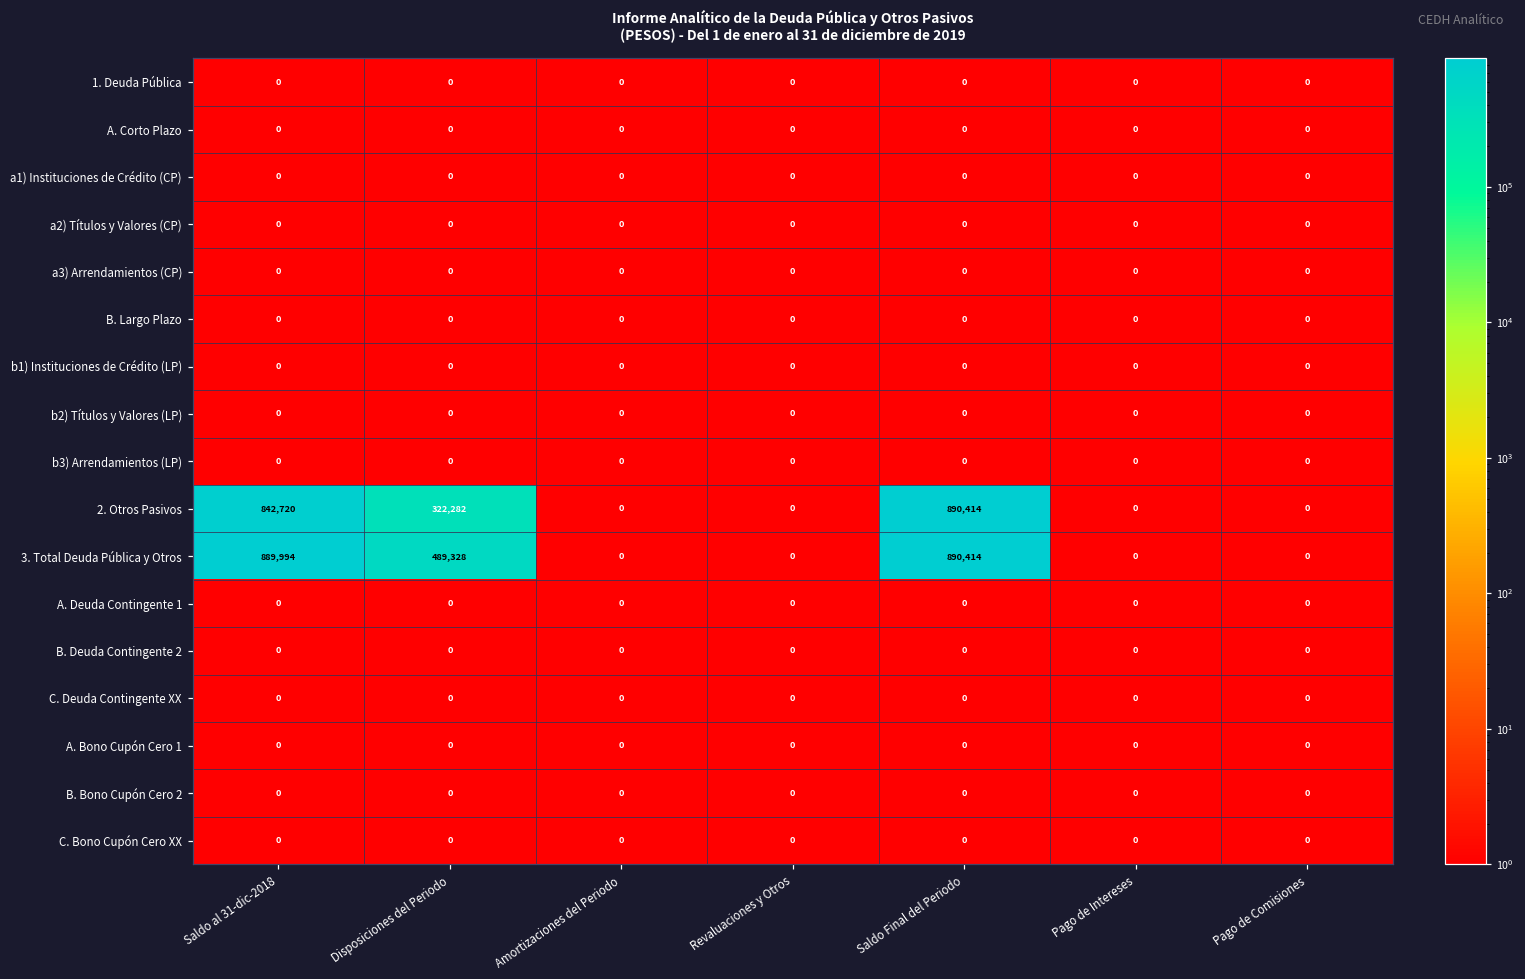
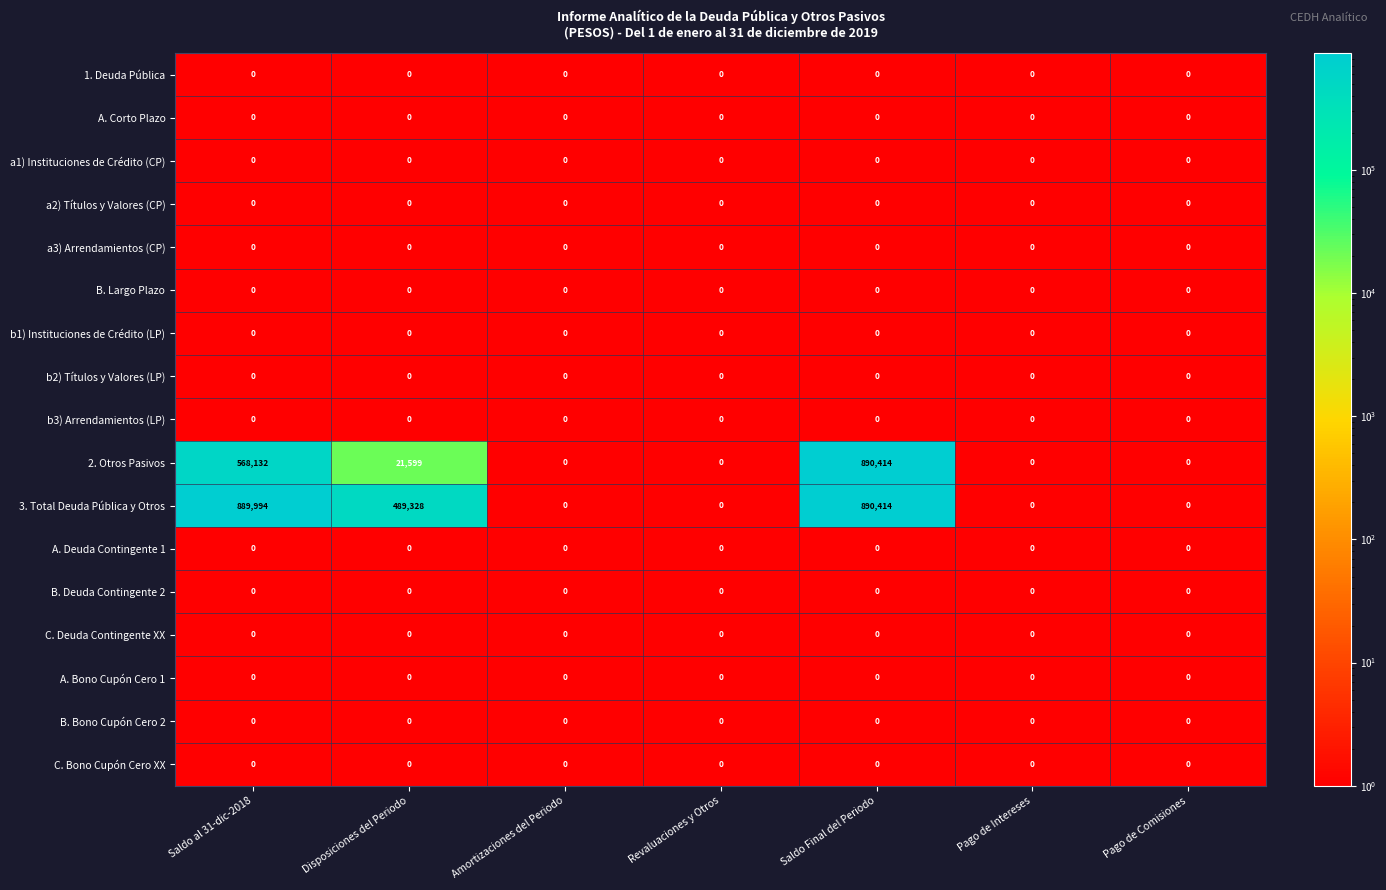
2. Otros Pasivos, Saldo al 31-dic-2018: 842,720 -> 568,132
2. Otros Pasivos, Disposiciones del Periodo: 322,282 -> 21,599
